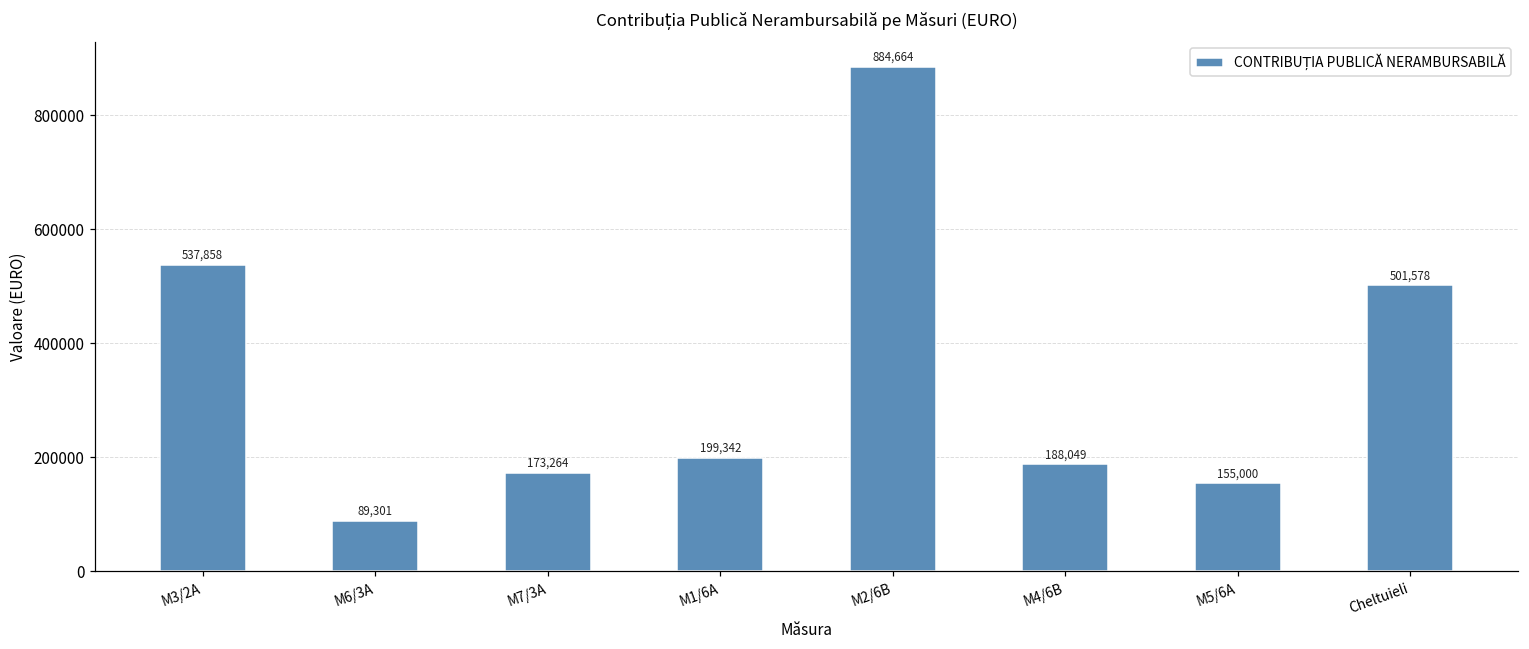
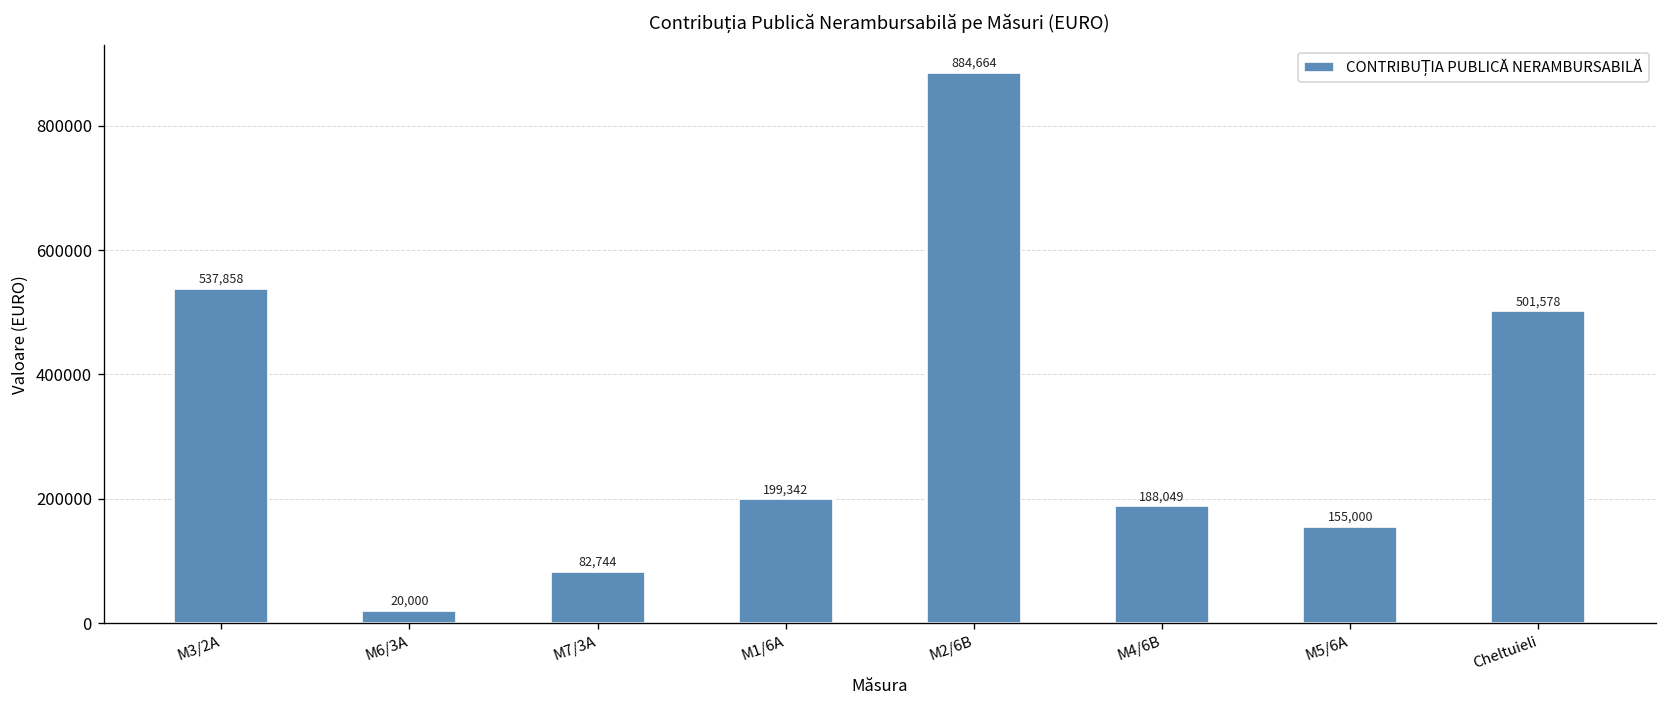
M6/3A: 89,301 -> 20,000
M7/3A: 173,264 -> 82,744
